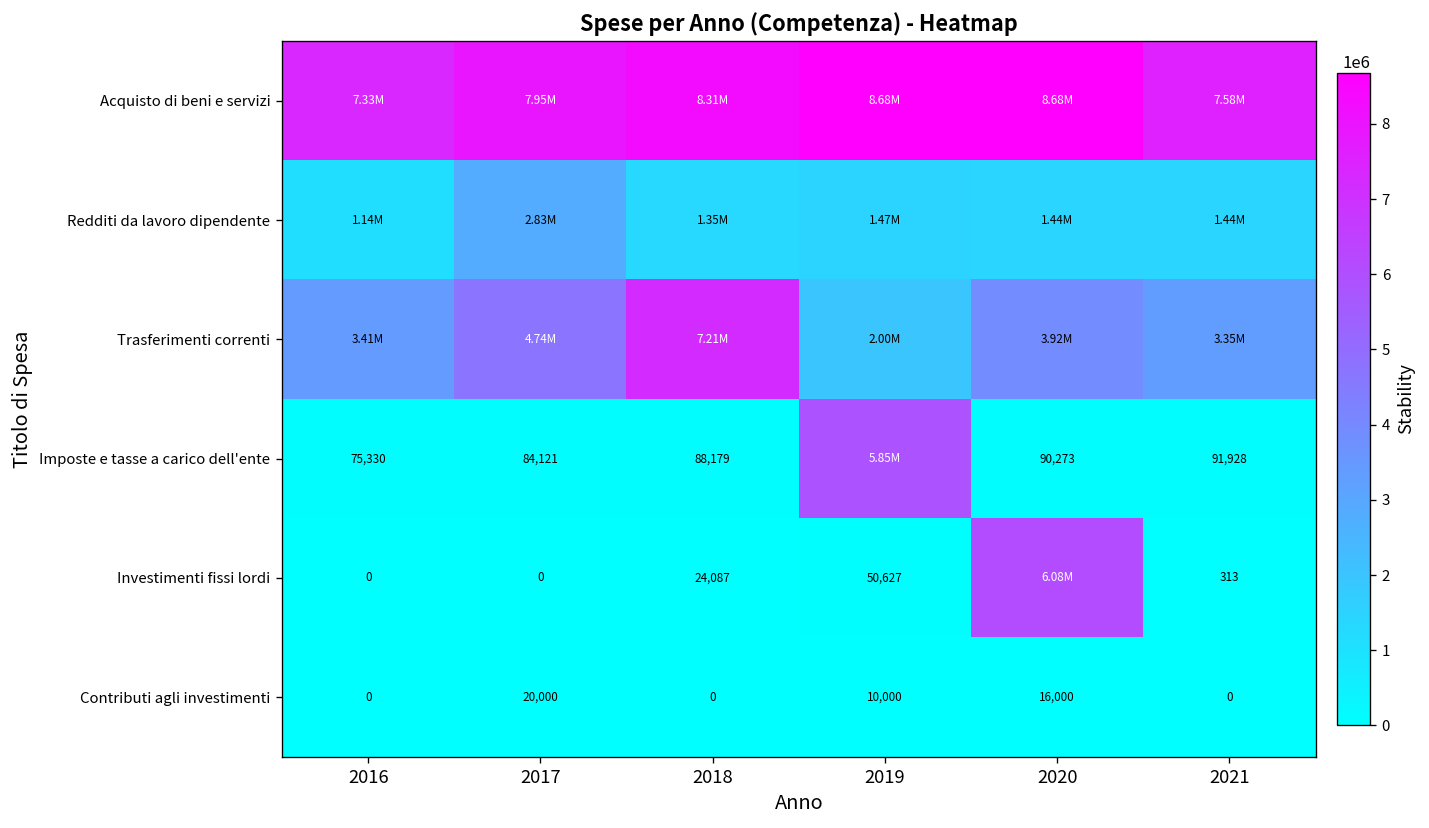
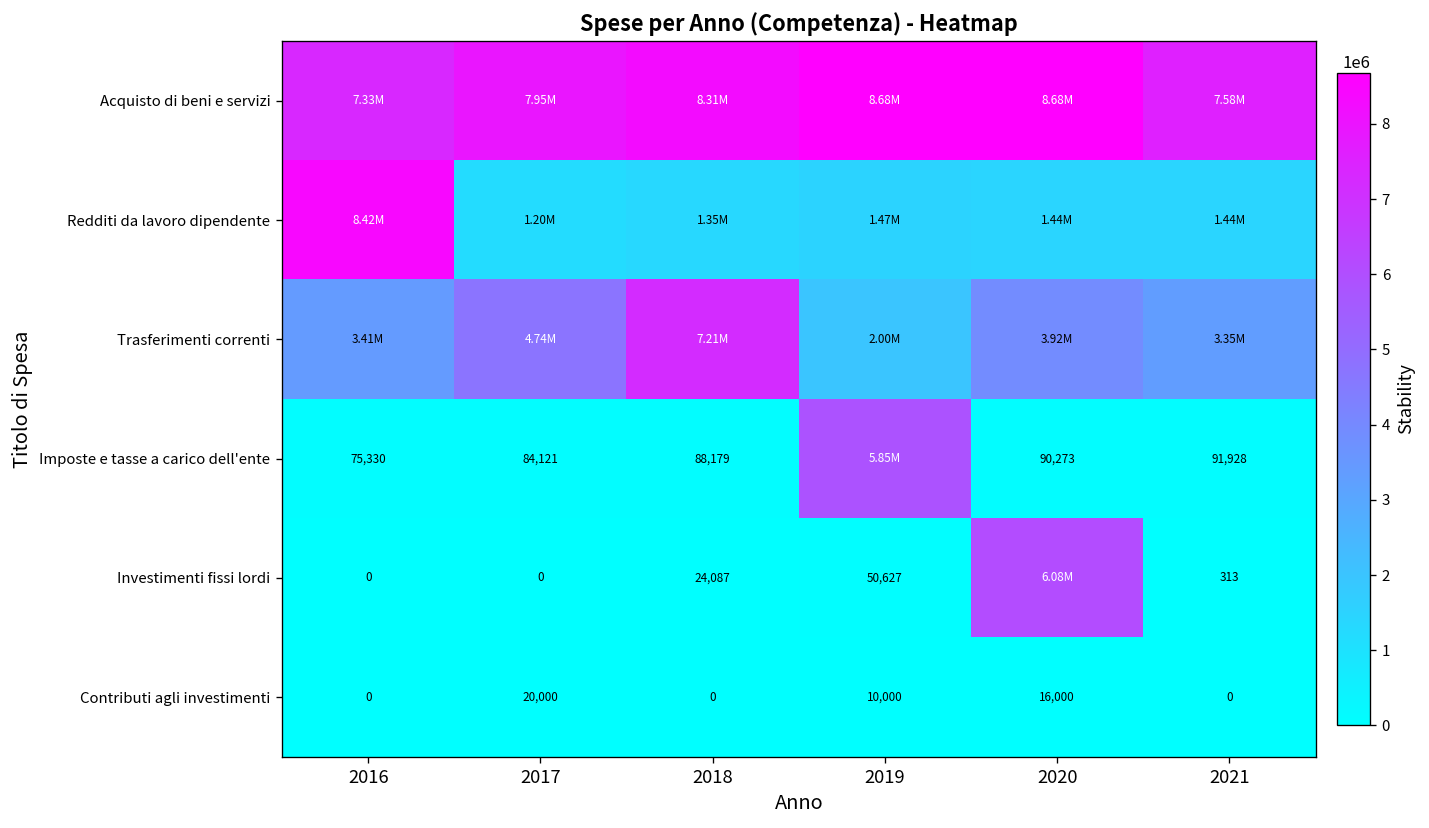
Redditi da lavoro dipendente, 2016: 1.14M -> 8.42M
Redditi da lavoro dipendente, 2017: 2.83M -> 1.20M
